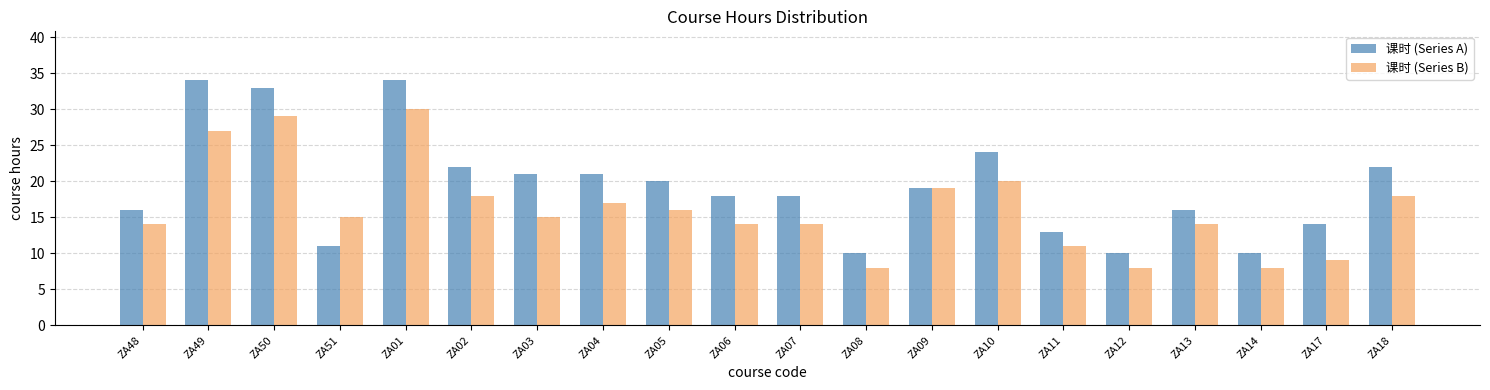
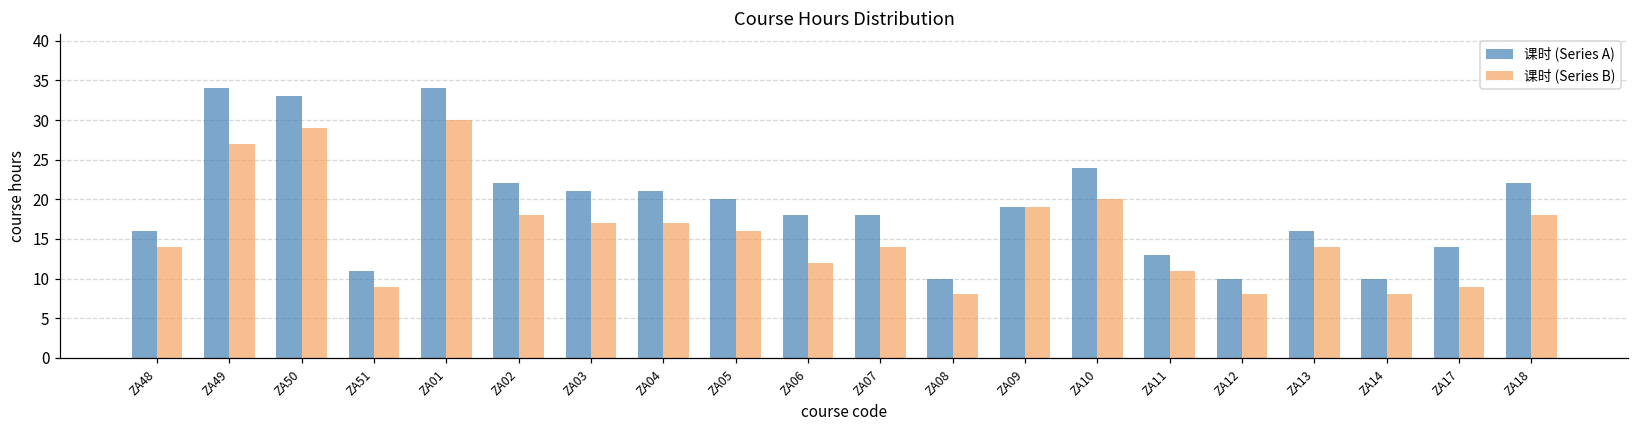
课时 (Series B), ZA51: 15 -> 9
课时 (Series B), ZA03: 15 -> 17
课时 (Series B), ZA06: 14 -> 12
